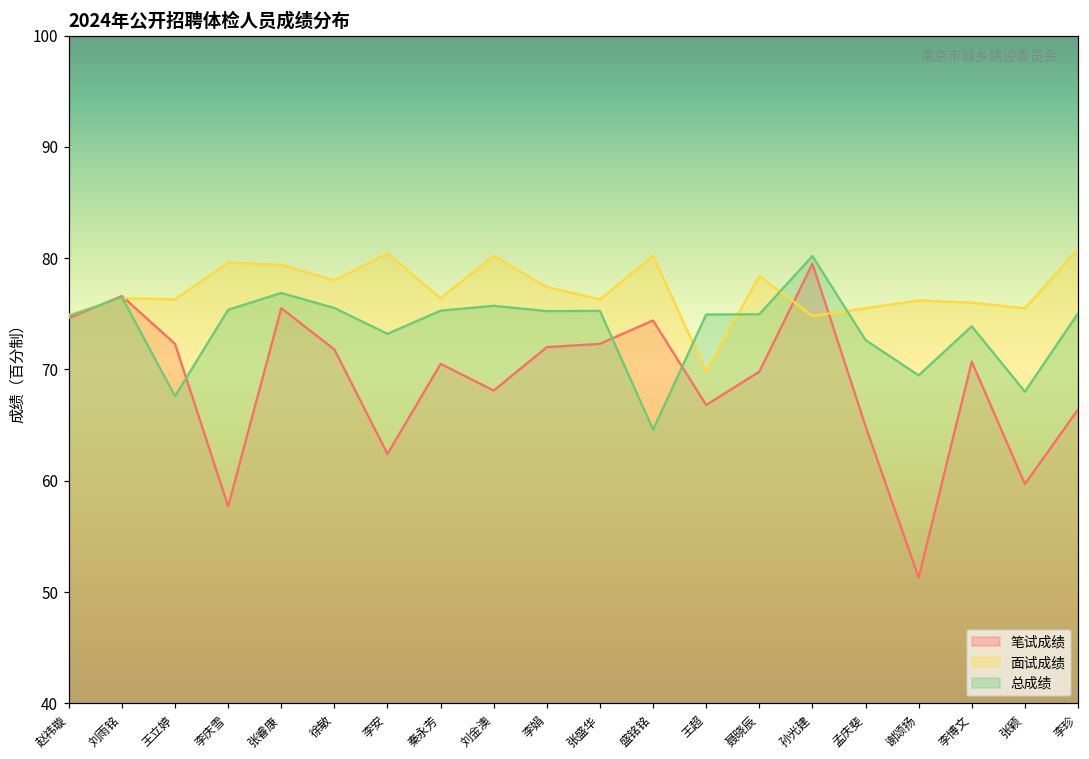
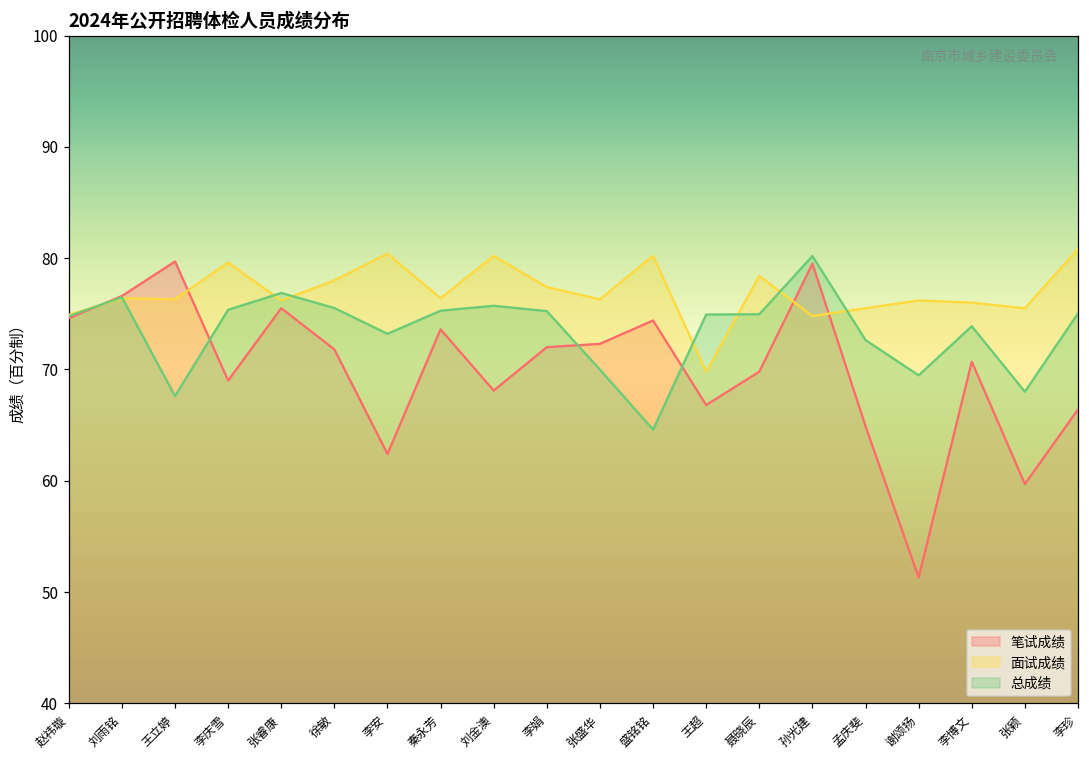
笔试成绩, 王立婷: 72.3 -> 79.7
笔试成绩, 李庆雪: 57.7 -> 69.0
面试成绩, 张睿康: 79.4 -> 76.2
笔试成绩, 秦永芳: 70.5 -> 73.6
总成绩, 张盛华: 75.3 -> 70.0
